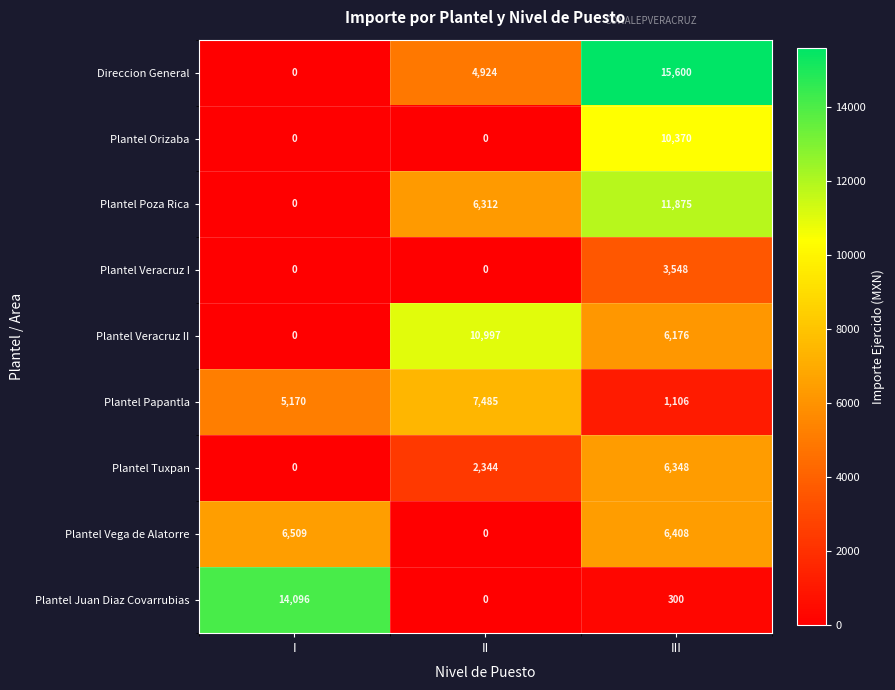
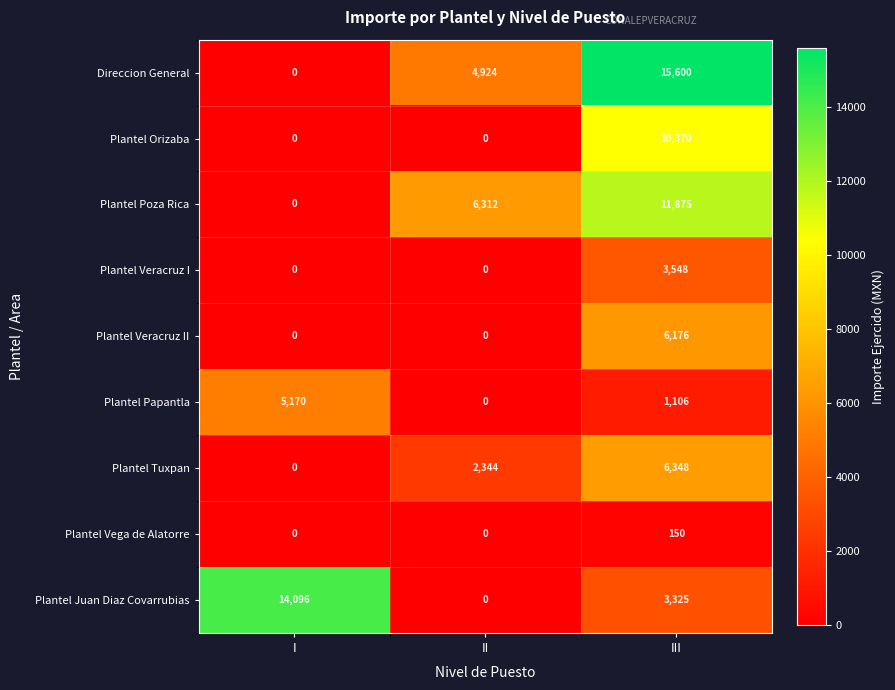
Plantel Veracruz II, II: 10,997 -> 0
Plantel Papantla, II: 7,485 -> 0
Plantel Vega de Alatorre, I: 6,509 -> 0
Plantel Vega de Alatorre, III: 6,408 -> 150
Plantel Juan Diaz Covarrubias, III: 300 -> 3,325
